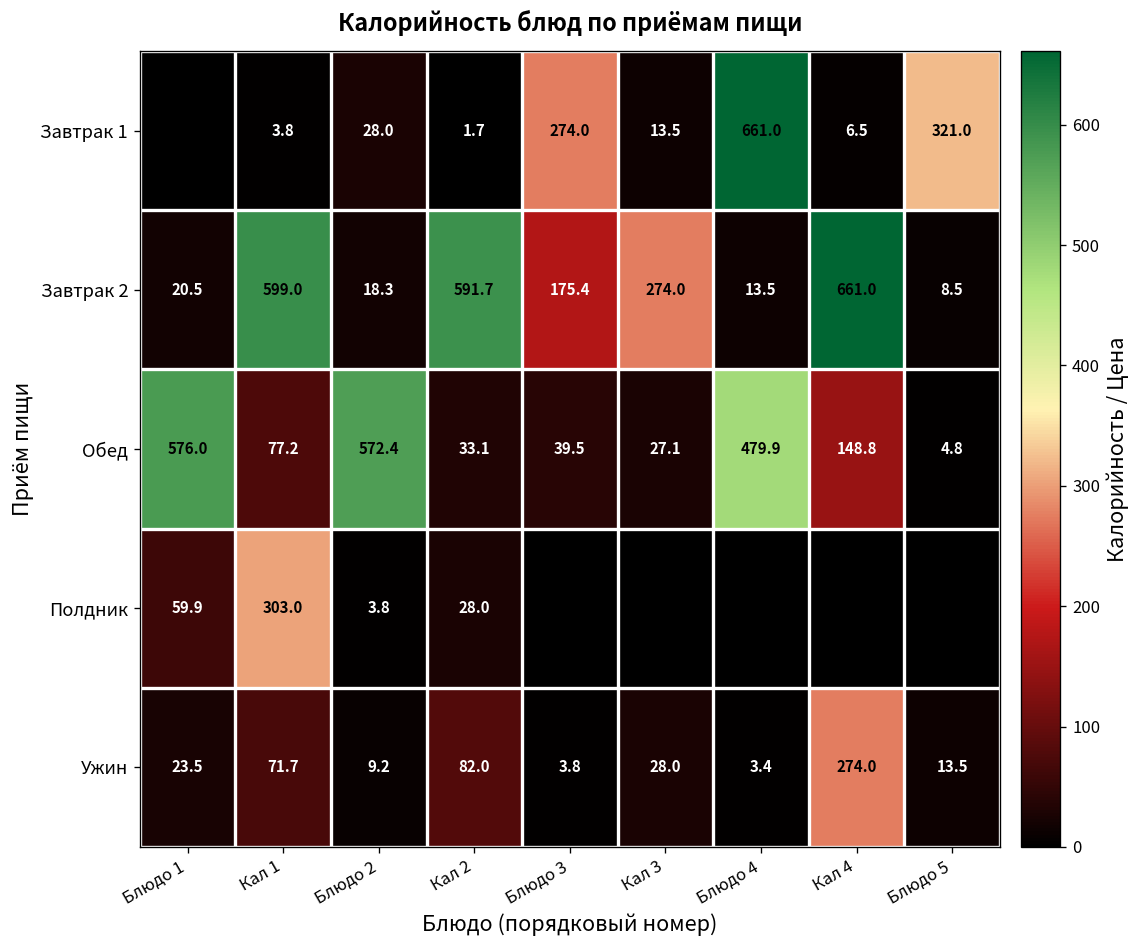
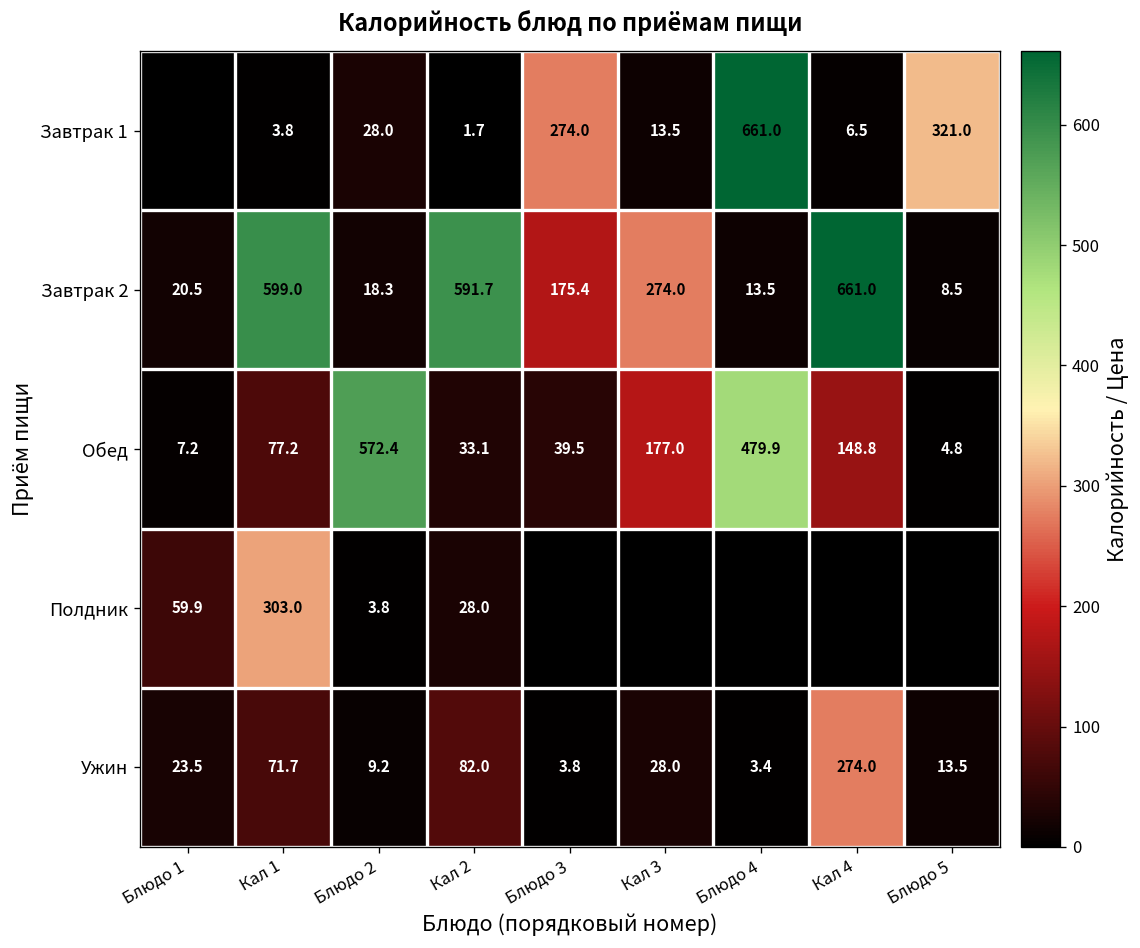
Обед, Блюдо 1: 576.0 -> 7.2
Обед, Кал 3: 27.1 -> 177.0
